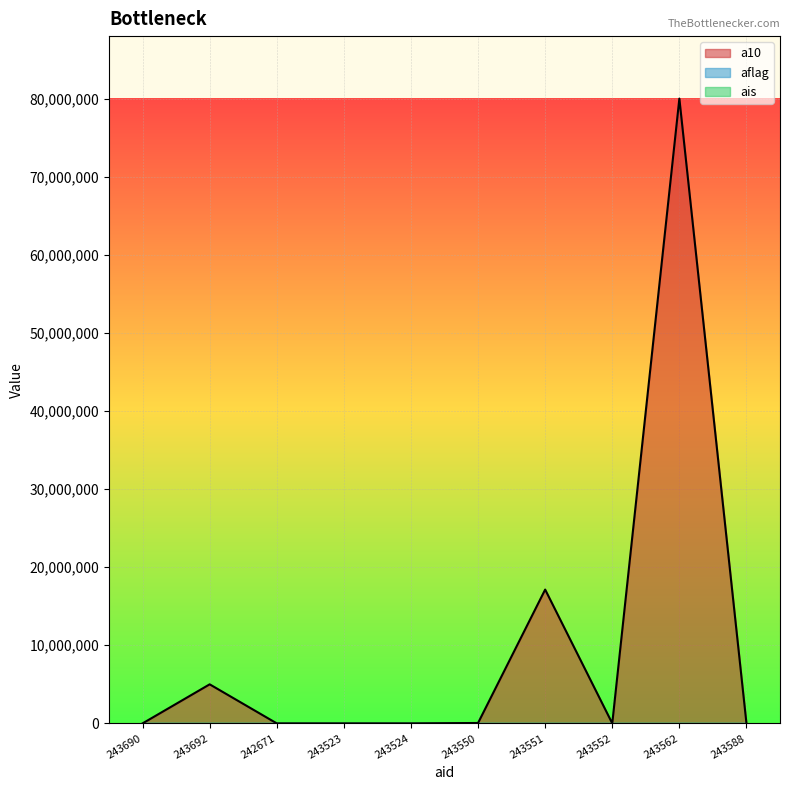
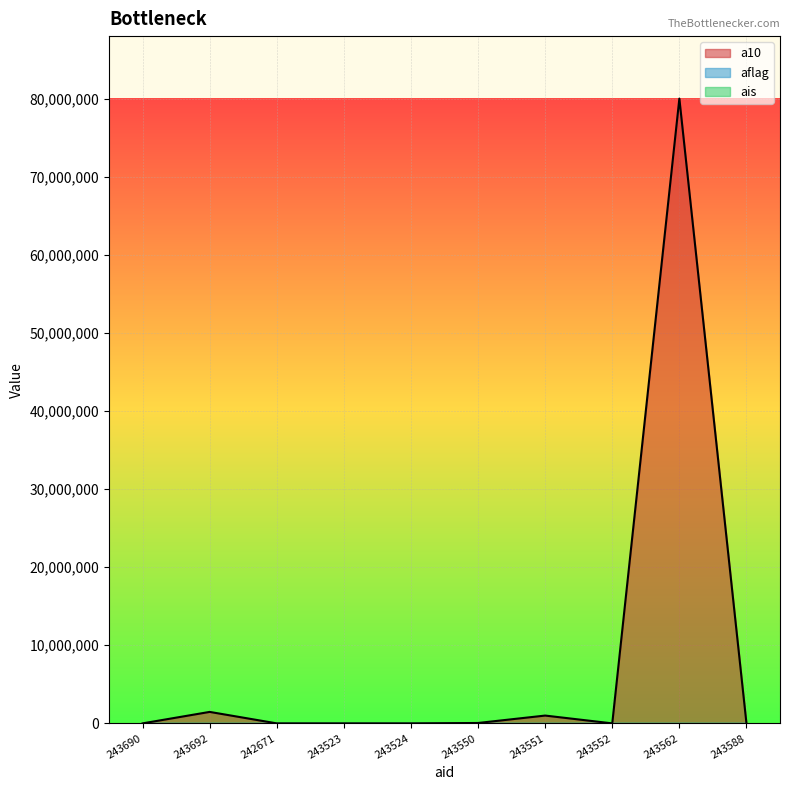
a10, 243692: 5,000,000 -> 1,000,000
a10, 243551: 17,000,000 -> 1,000,000
